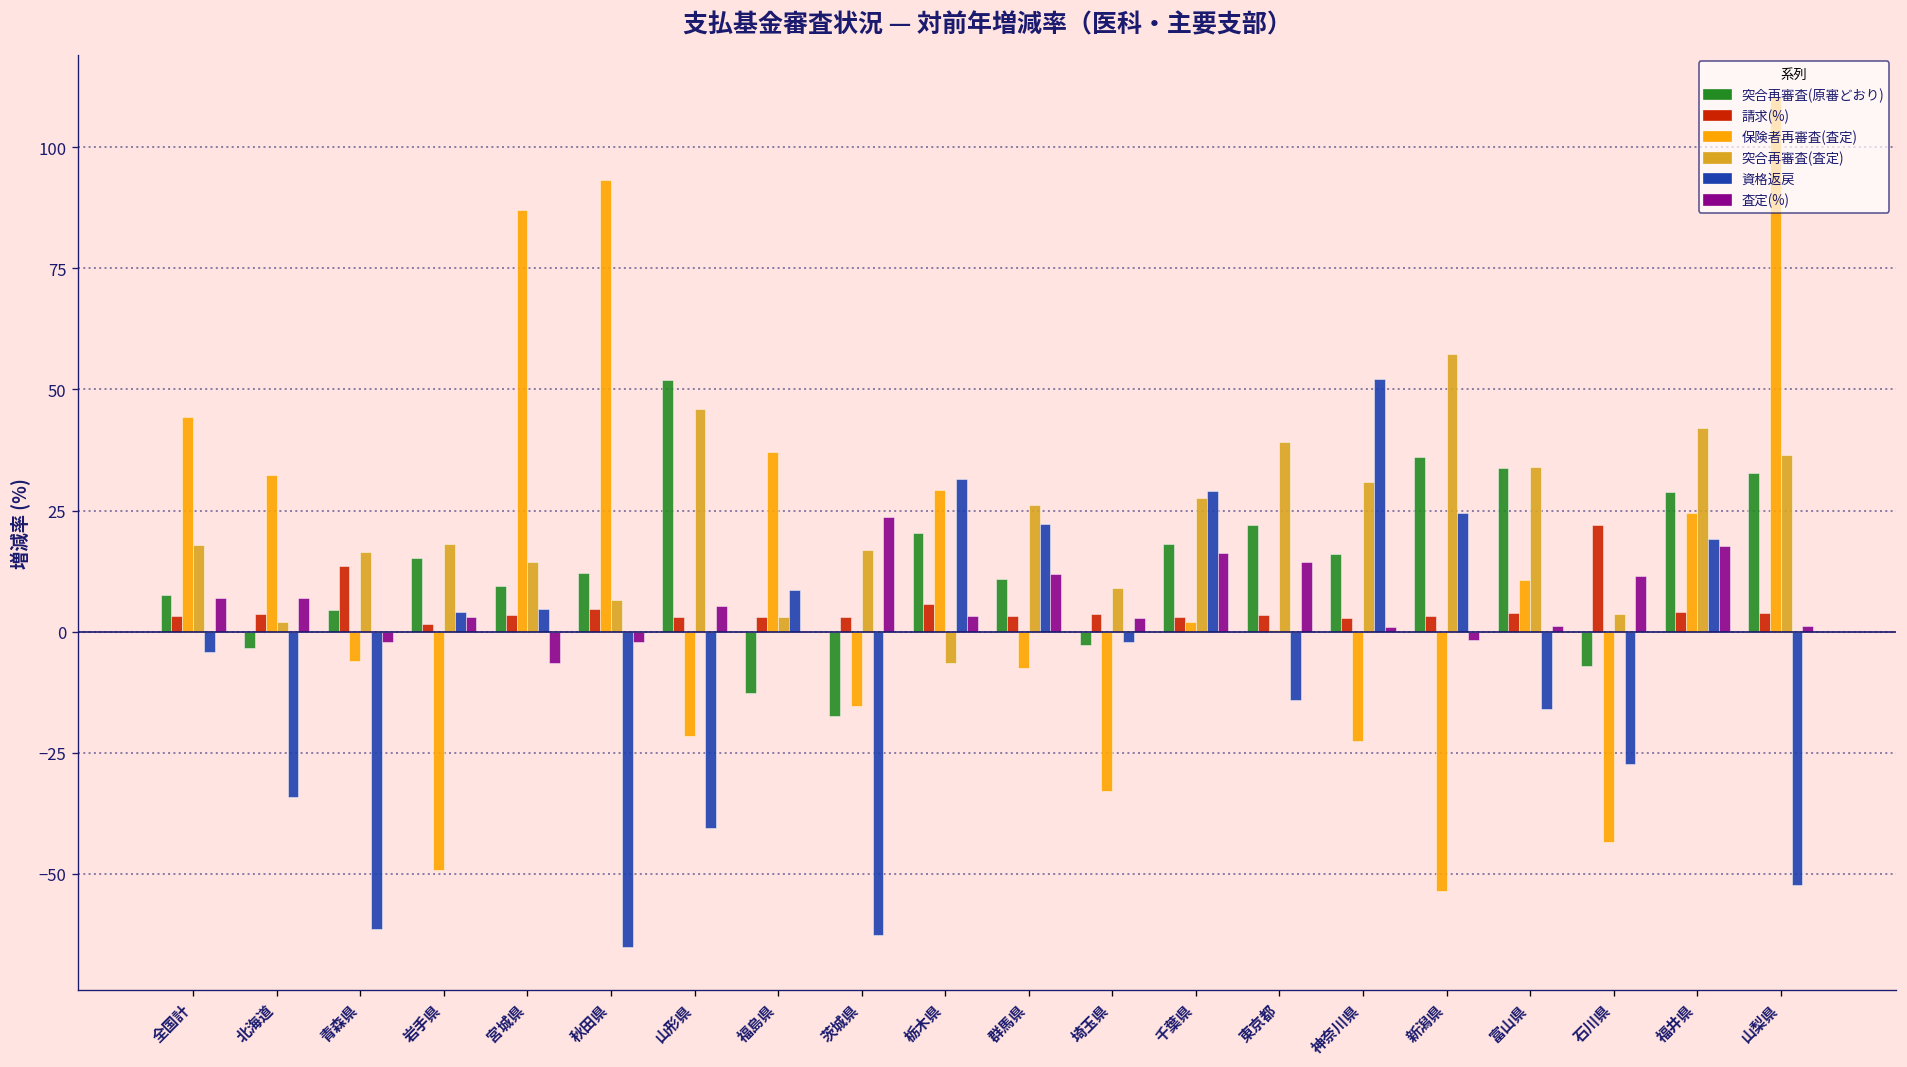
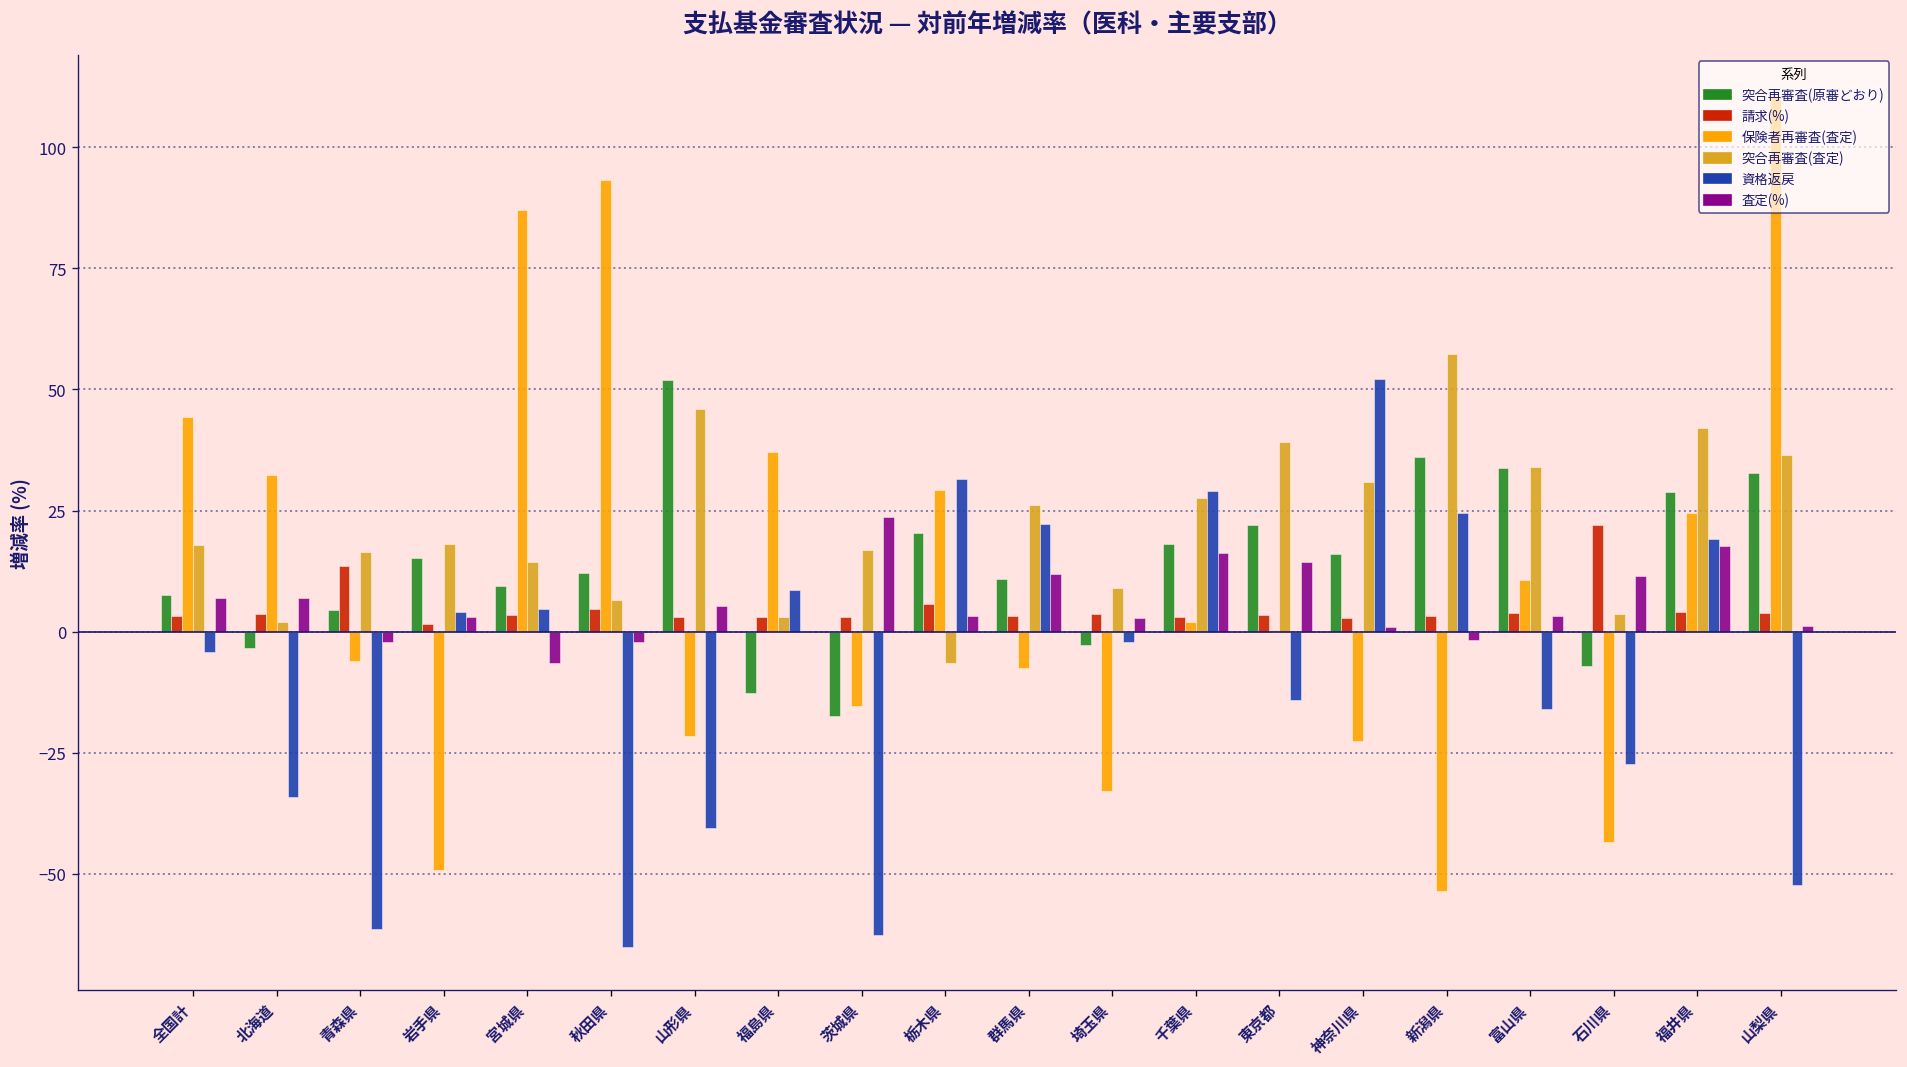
査定(%), 富山県: 1 -> 3
